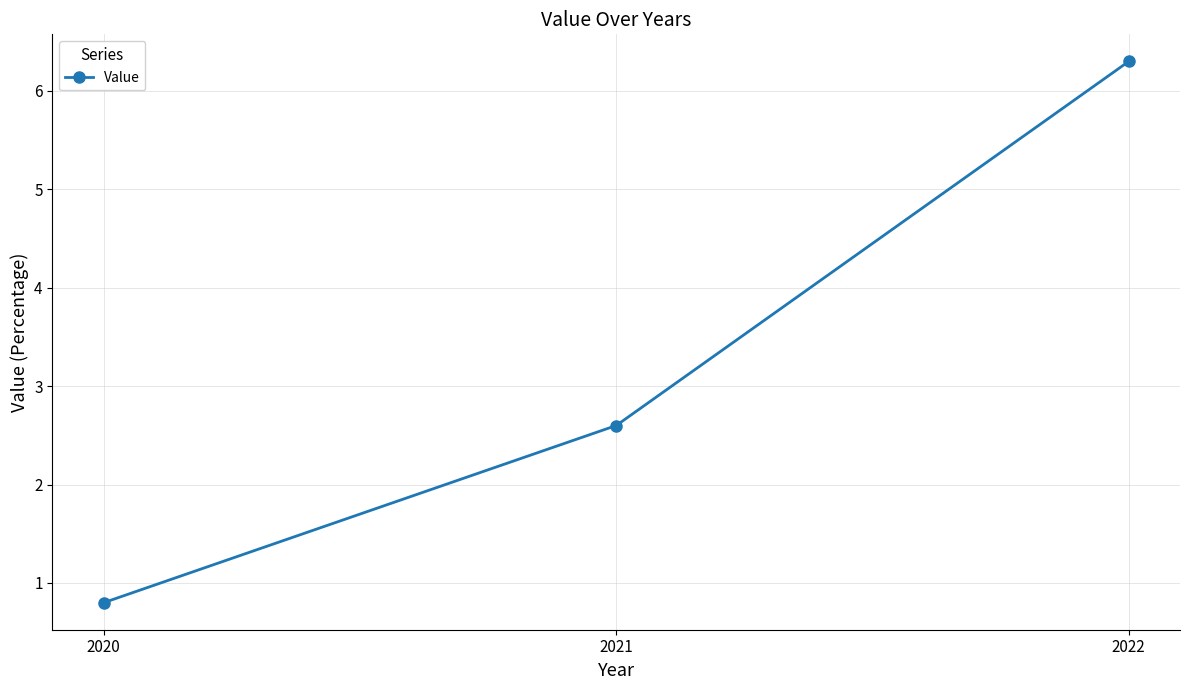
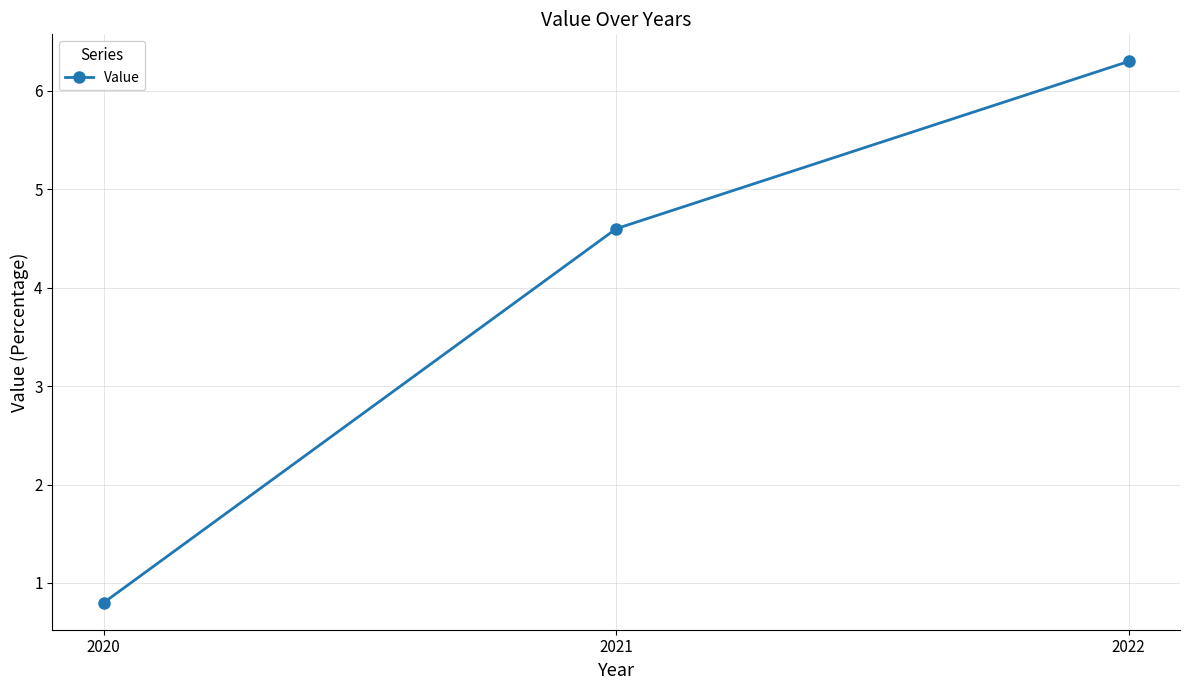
2021: 2.6 -> 4.6
